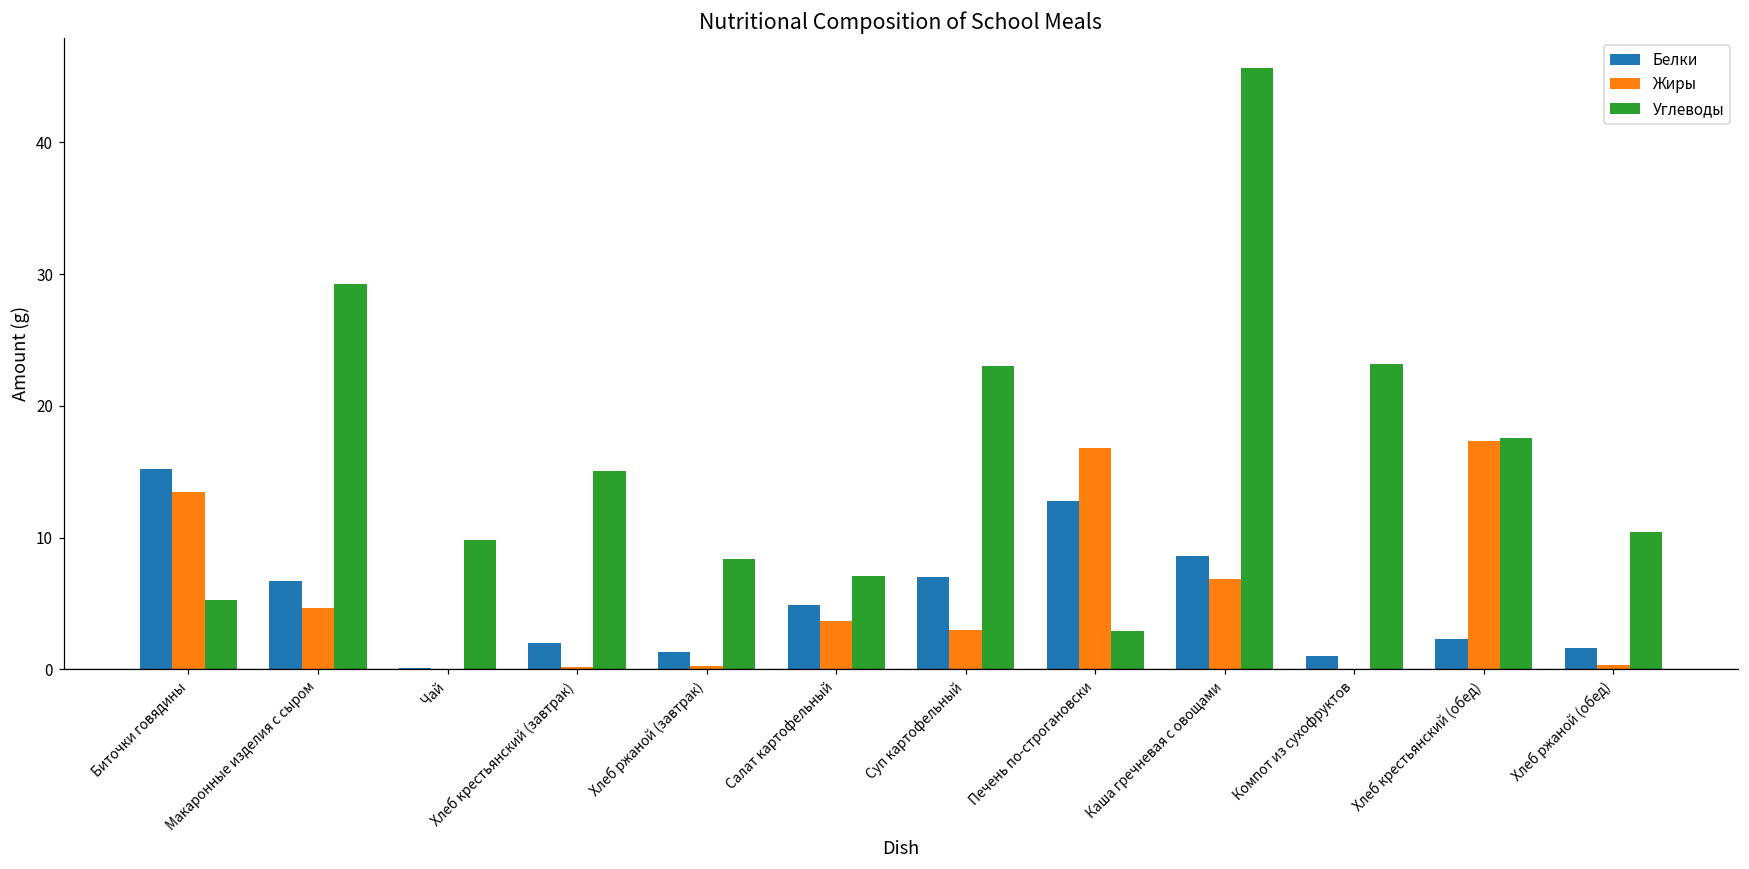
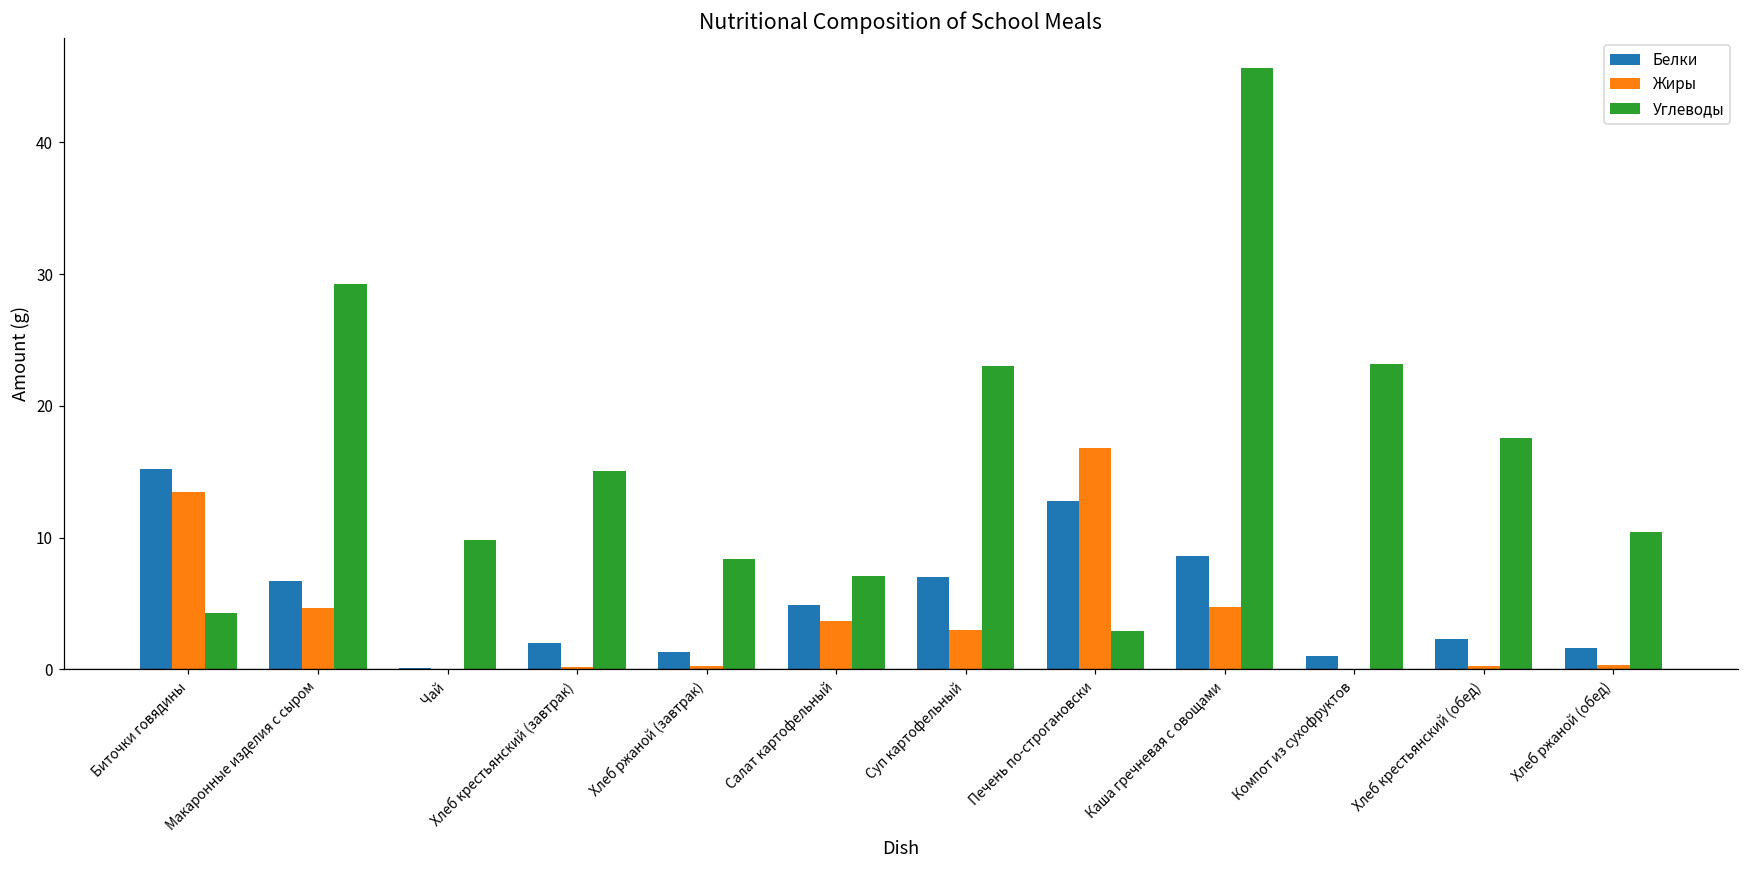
Углеводы, Биточки говядины: 5.3 -> 4.3
Жиры, Каша гречневая с овощами: 6.8 -> 4.7
Жиры, Хлеб крестьянский (обед): 17.3 -> 0.3
